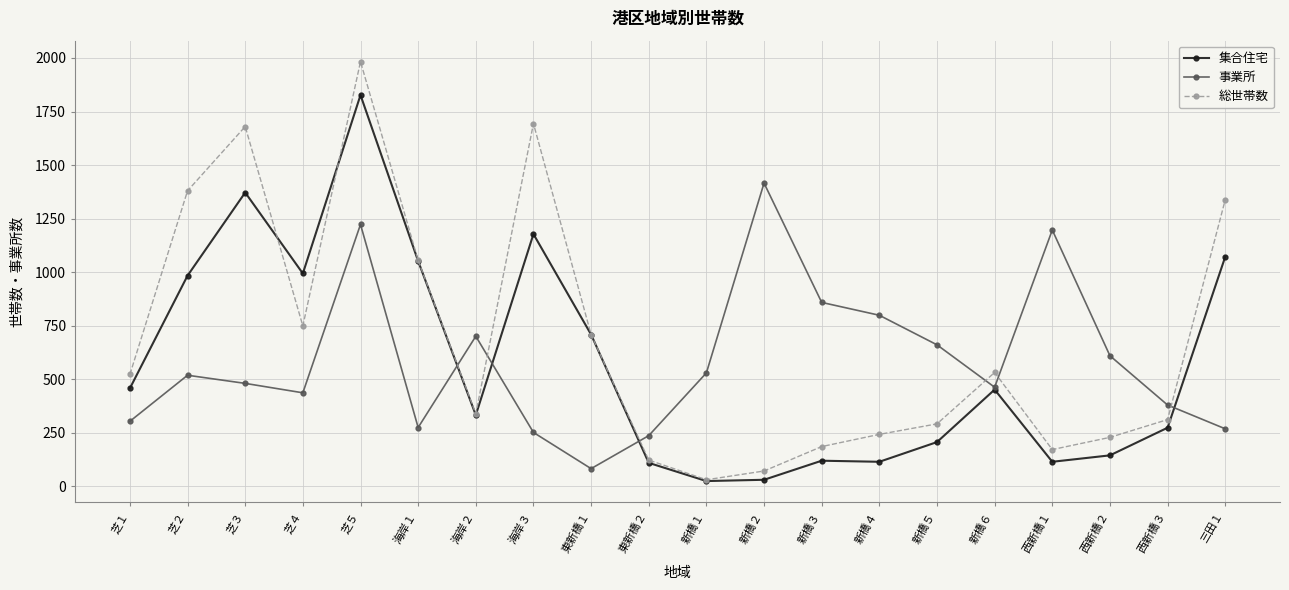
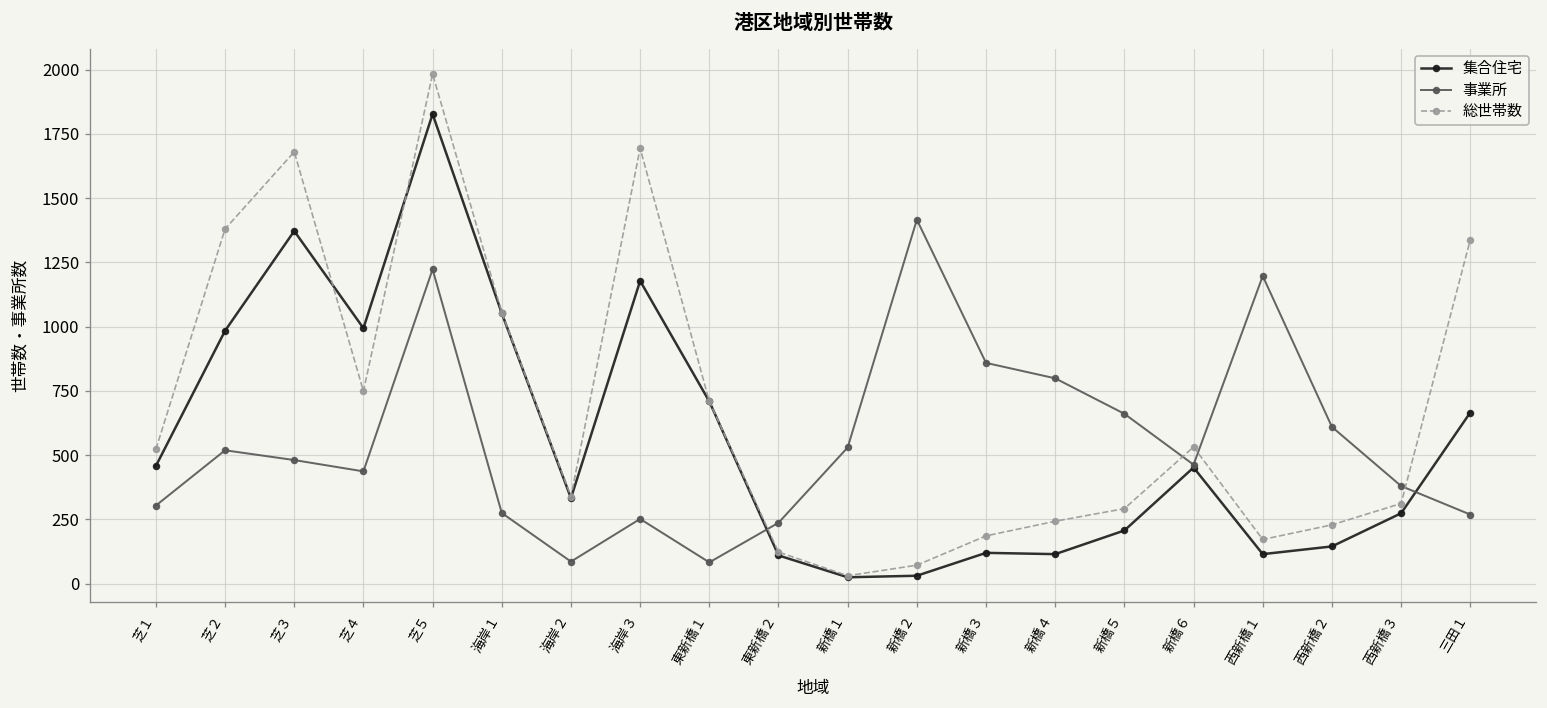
事業所, 海岸２: 700 -> 90
集合住宅, 三田１: 1070 -> 670
